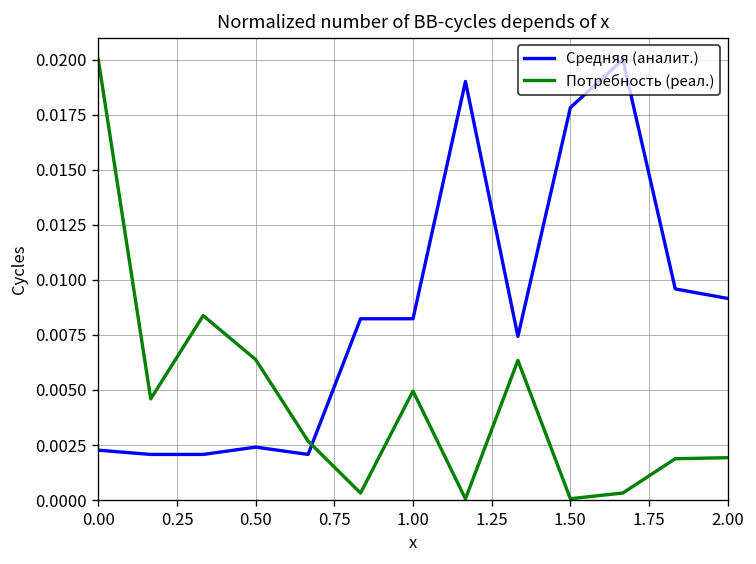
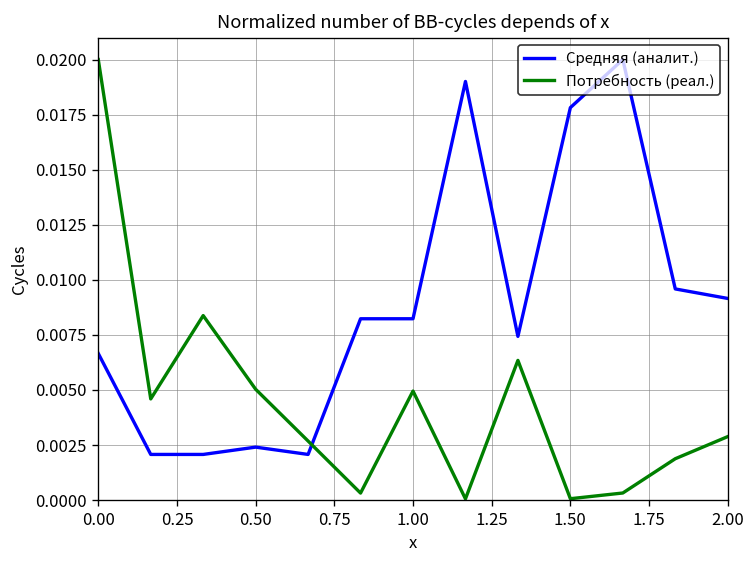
Средняя (аналит.), 0.00: 0.0023 -> 0.0067
Потребность (реал.), 0.50: 0.0064 -> 0.0050
Потребность (реал.), 2.00: 0.0019 -> 0.0029
